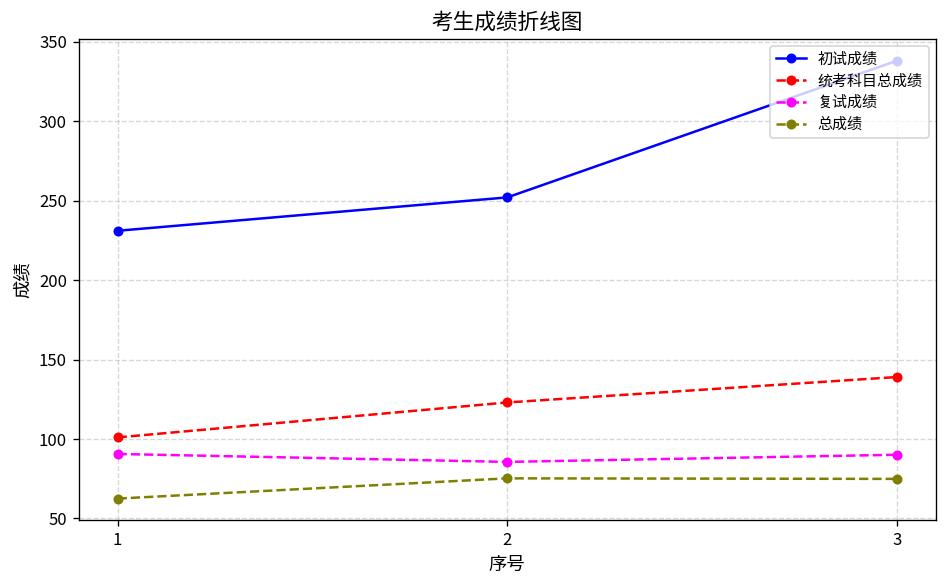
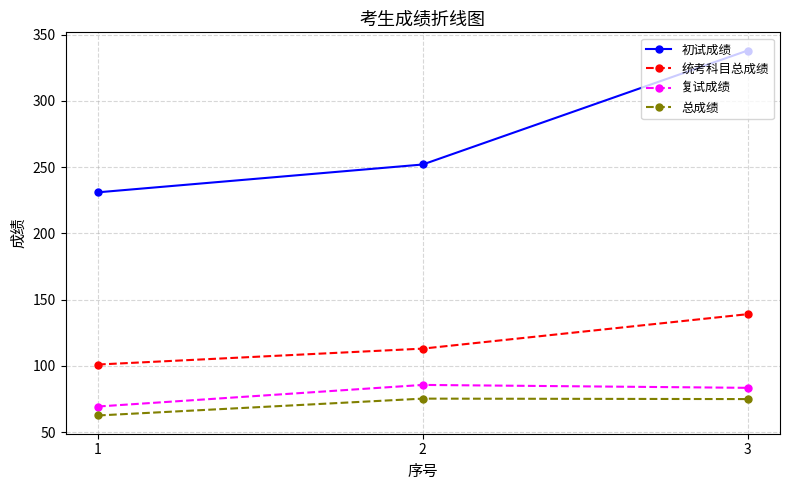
复试成绩, 1: 91 -> 69
统考科目总成绩, 2: 123 -> 113
复试成绩, 3: 90 -> 83
